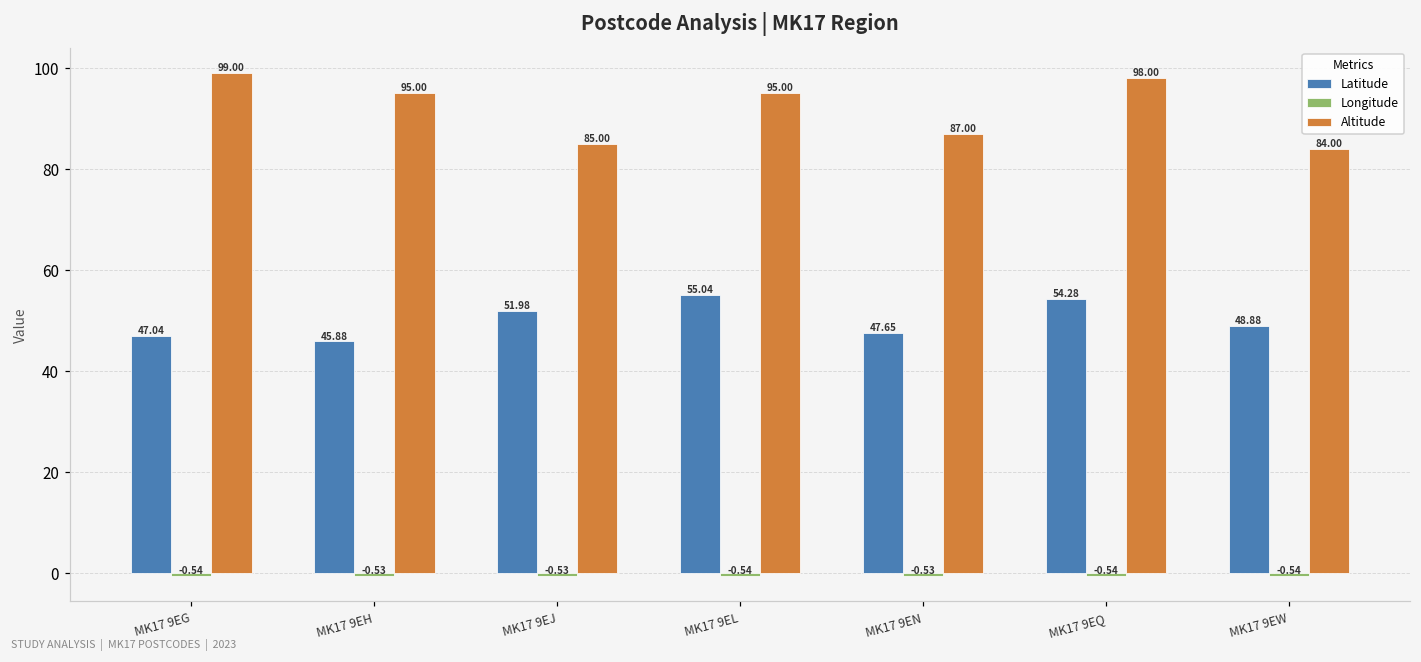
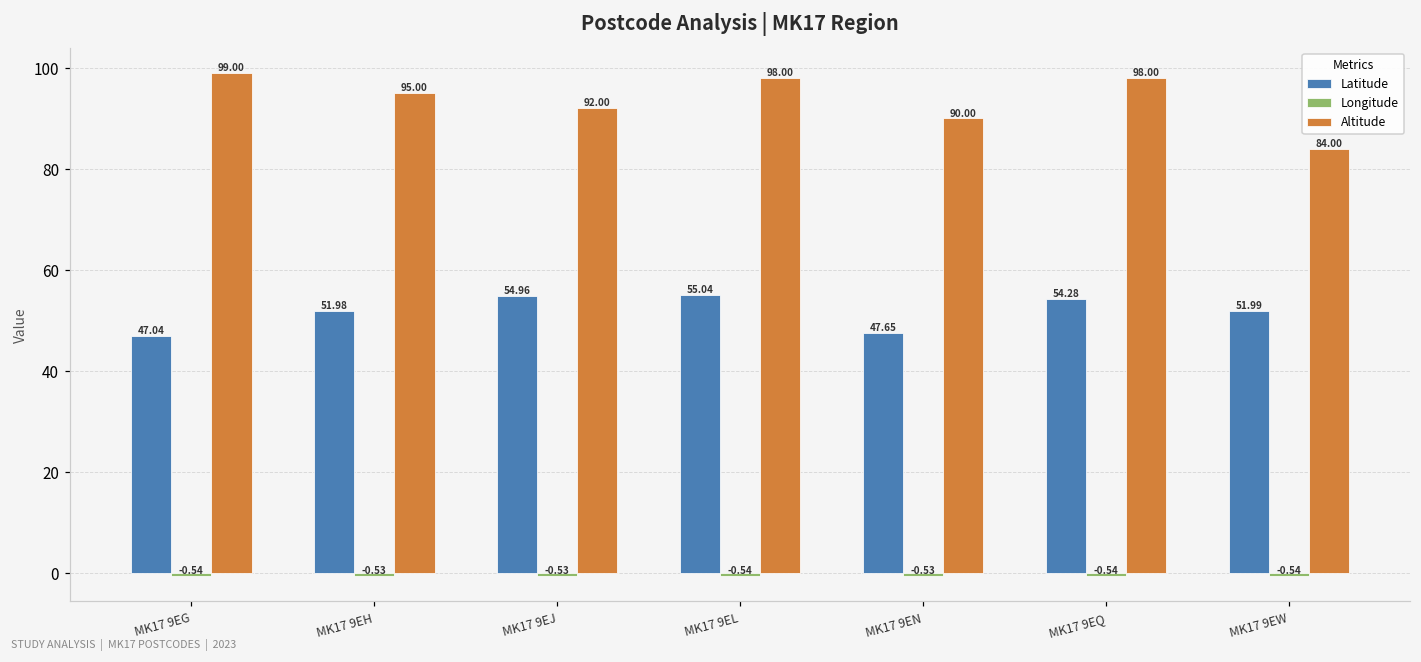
Latitude, MK17 9EH: 45.88 -> 51.98
Latitude, MK17 9EJ: 51.98 -> 54.96
Altitude, MK17 9EJ: 85.00 -> 92.00
Altitude, MK17 9EL: 95.00 -> 98.00
Altitude, MK17 9EN: 87.00 -> 90.00
Latitude, MK17 9EW: 48.88 -> 51.99
